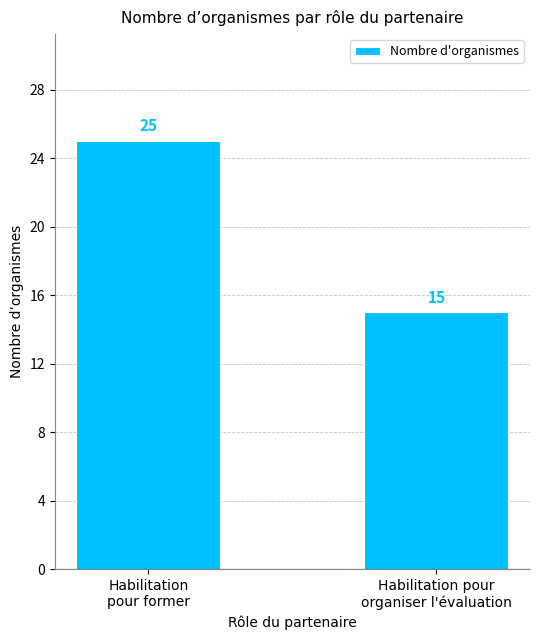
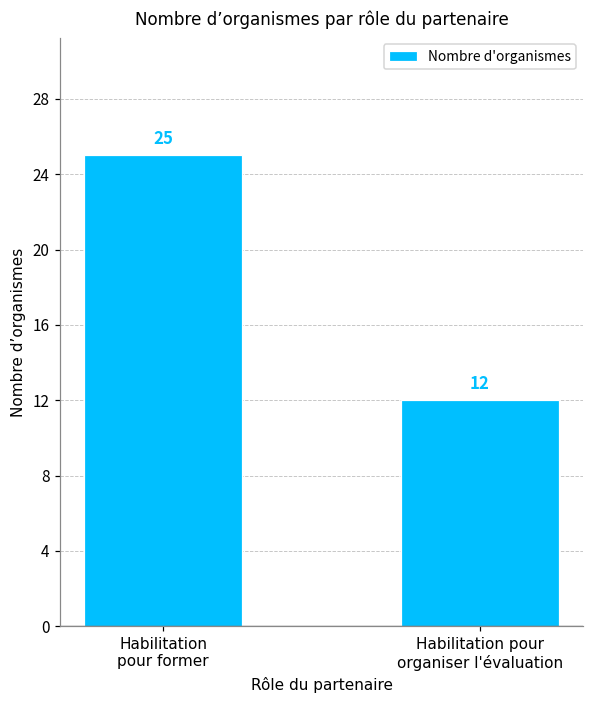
Habilitation pour organiser l'évaluation: 15 -> 12
